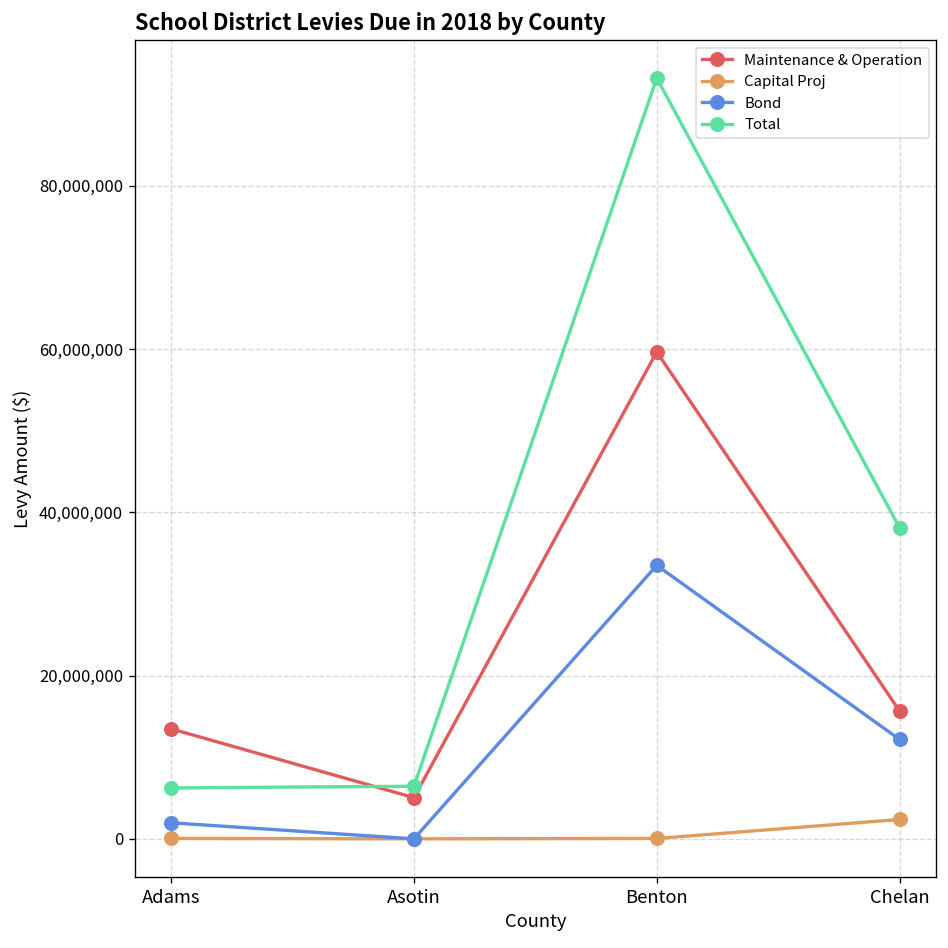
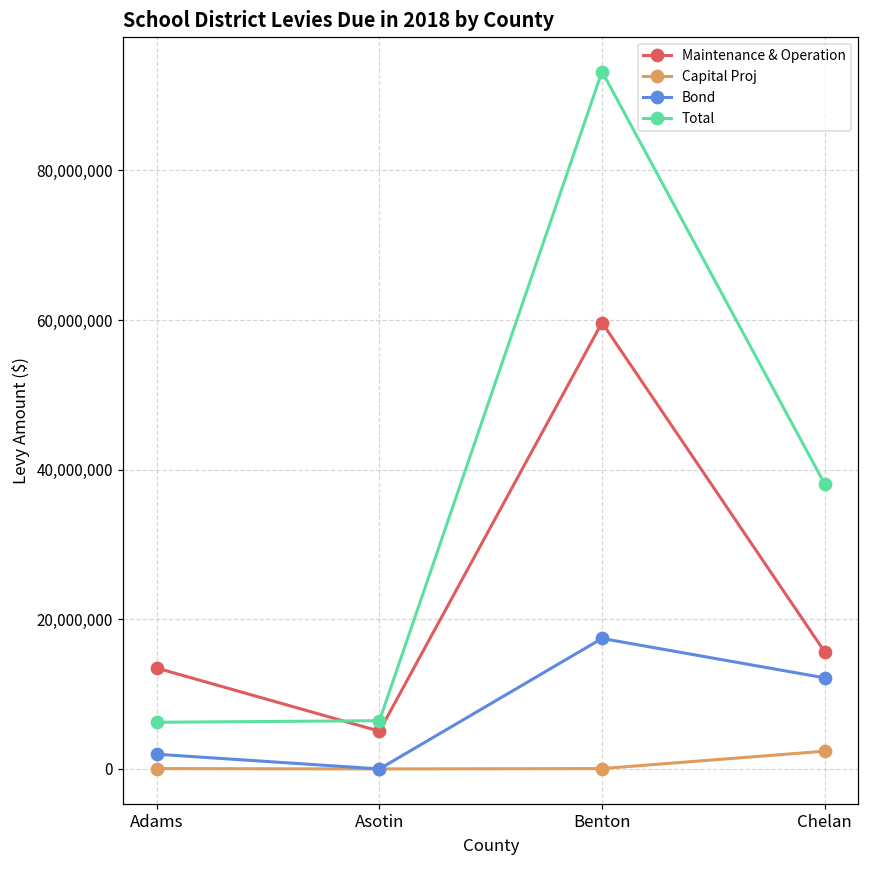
Bond, Benton: 34,000,000 -> 17,000,000
